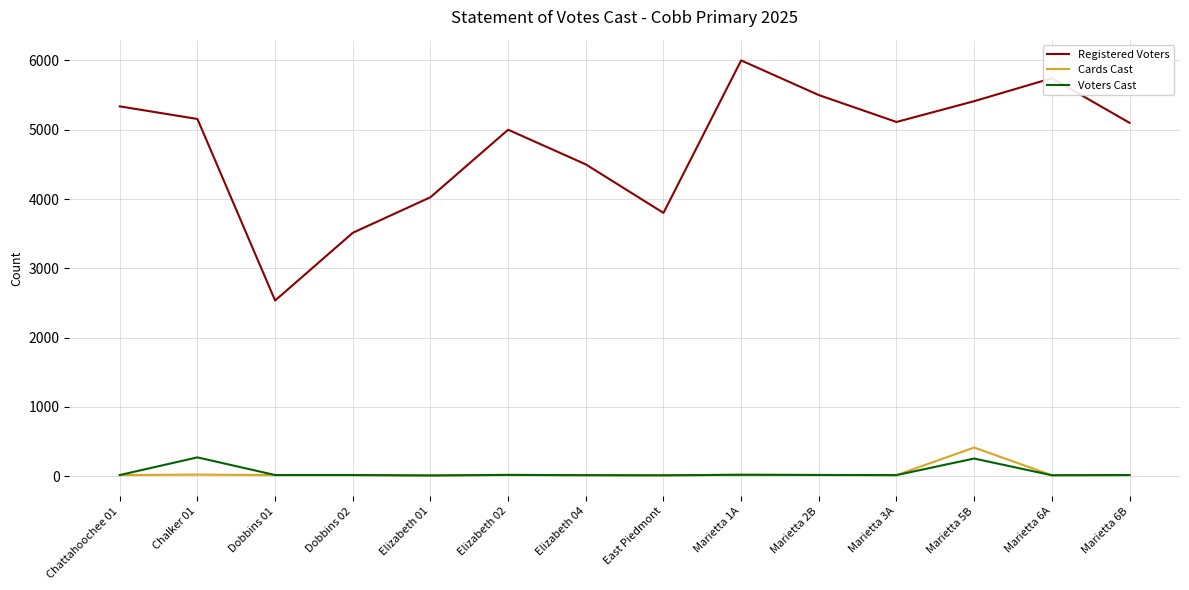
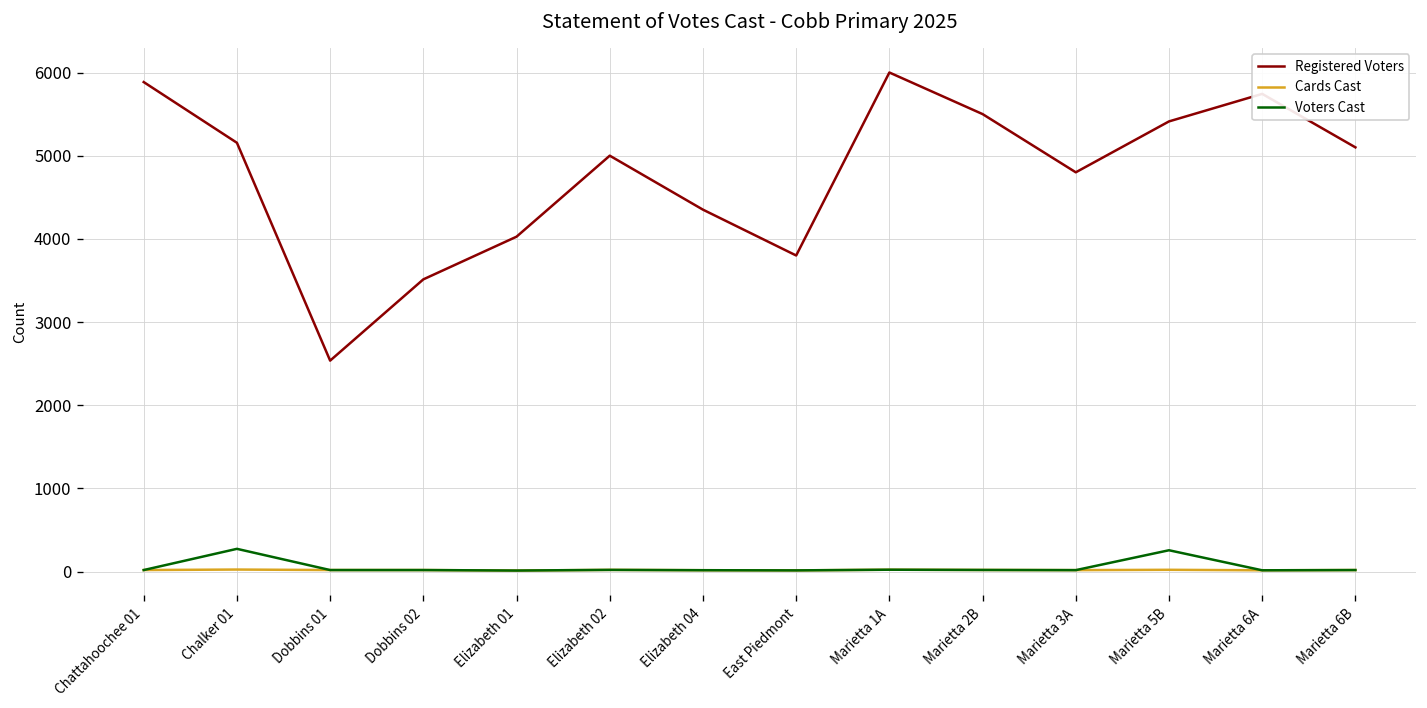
Registered Voters, Chattahoochee 01: 5300 -> 5900
Registered Voters, Elizabeth 04: 4500 -> 4400
Registered Voters, Marietta 3A: 5100 -> 4800
Cards Cast, Marietta 5B: 400 -> 0
